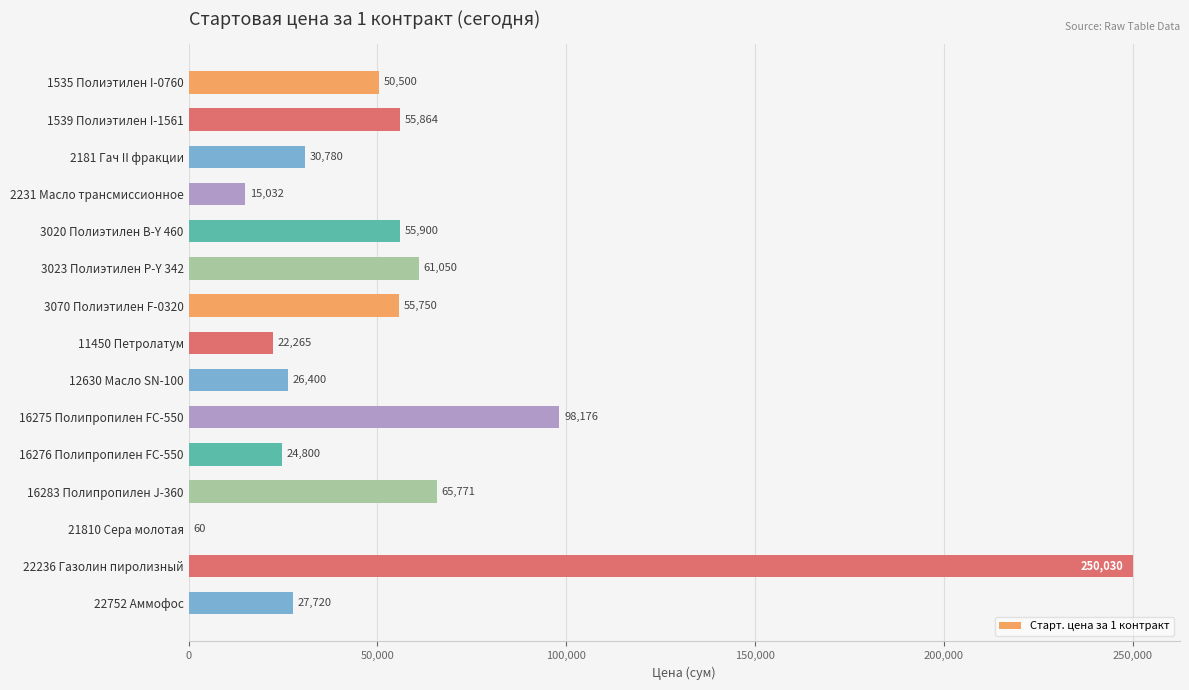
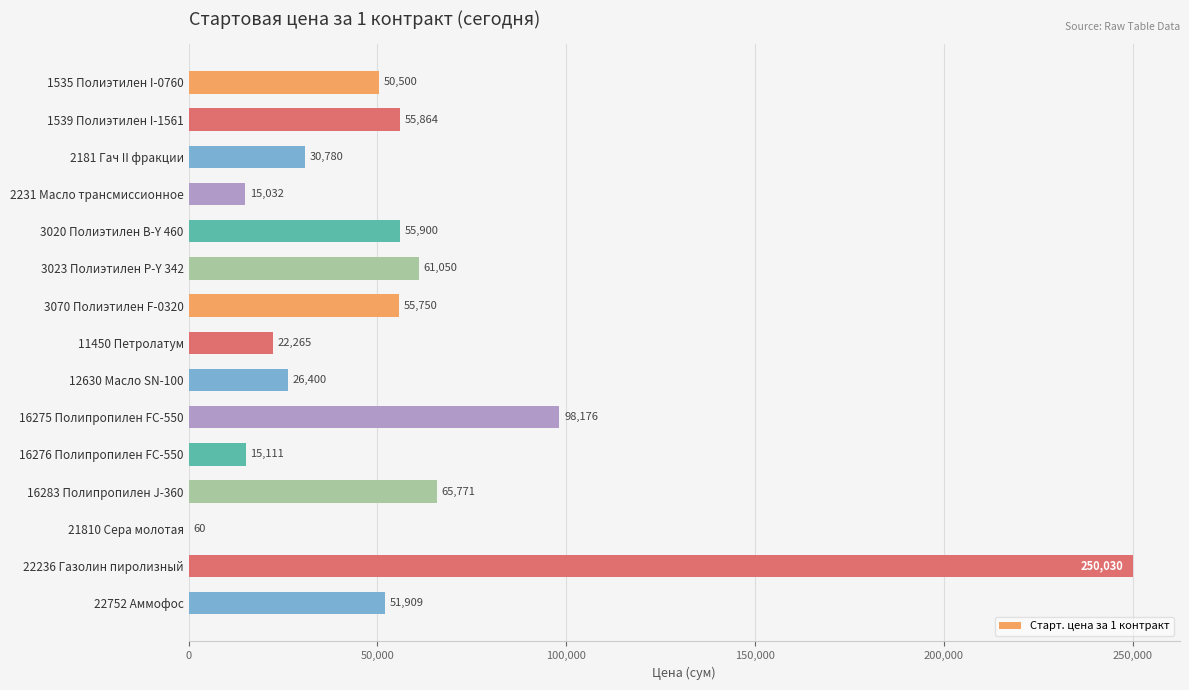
16276 Полипропилен FC-550: 24,800 -> 15,111
22752 Аммофос: 27,720 -> 51,909
